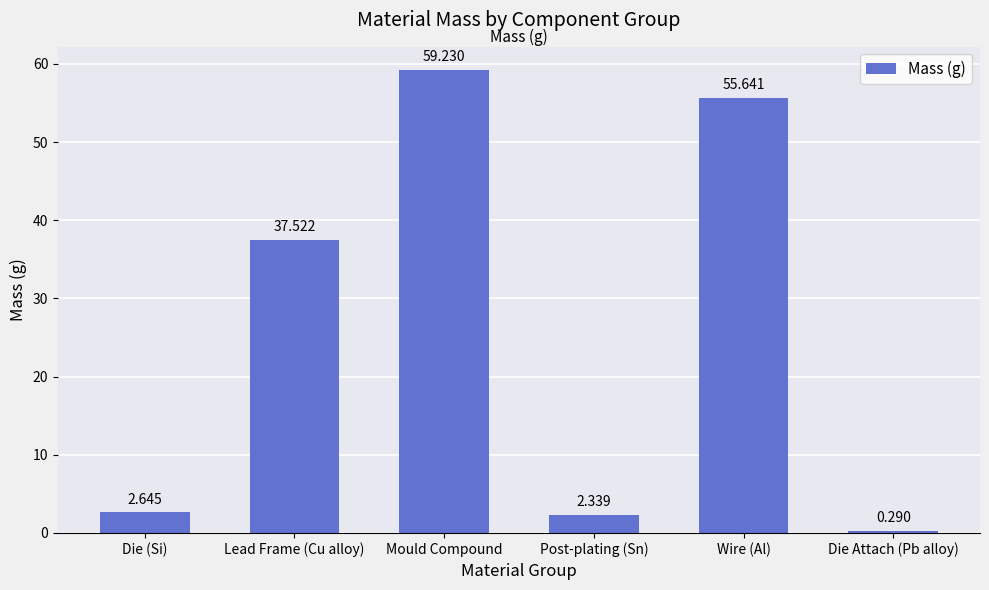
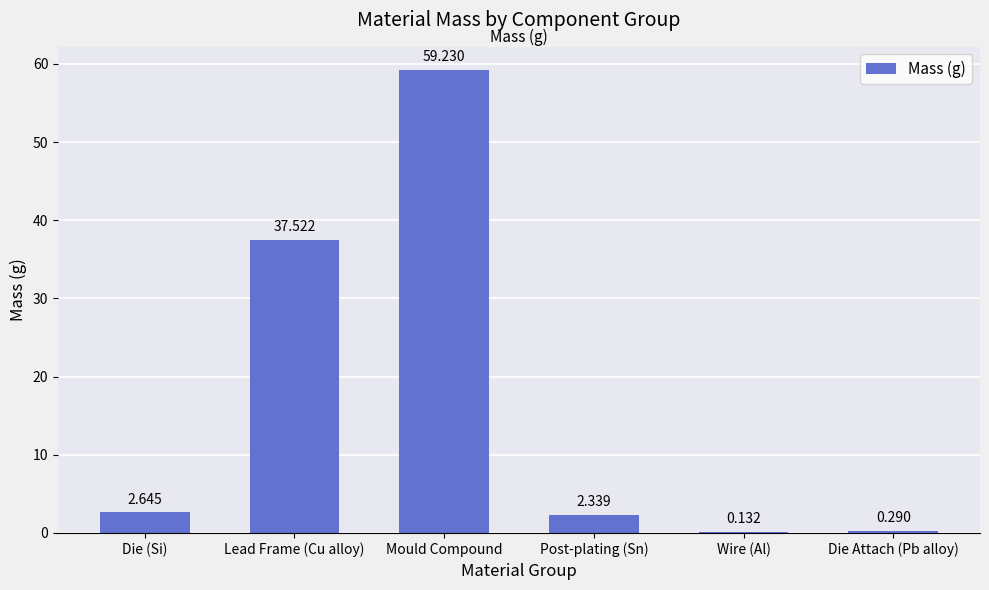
Wire (Al): 55.641 -> 0.132
